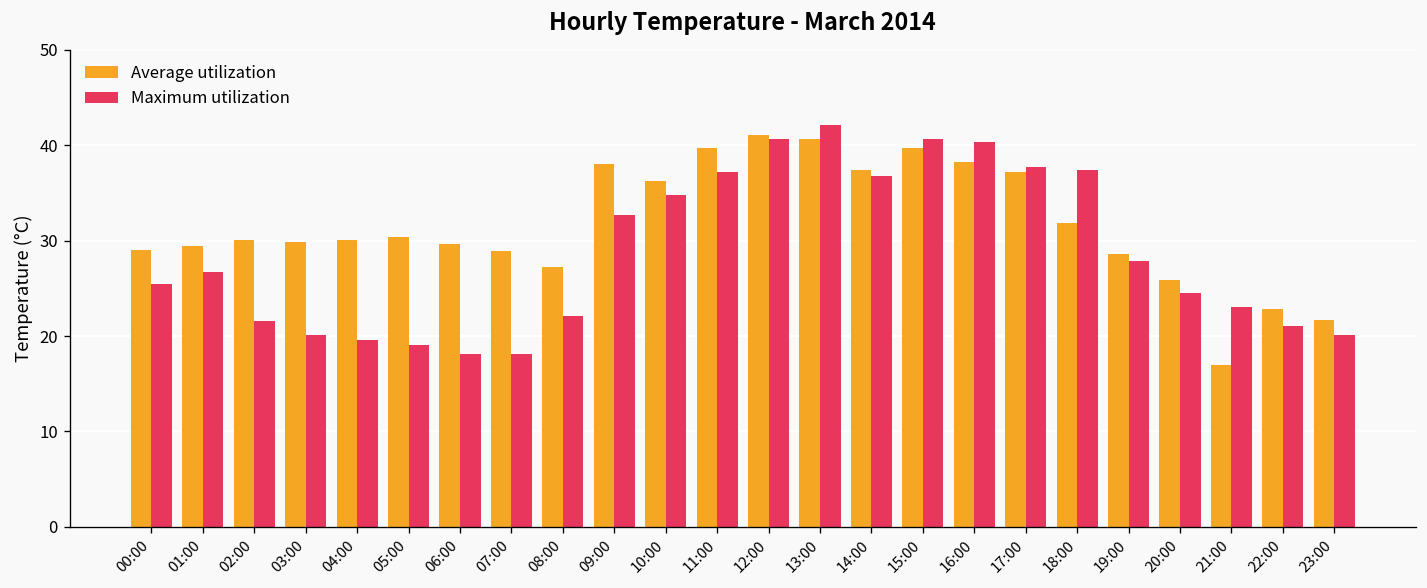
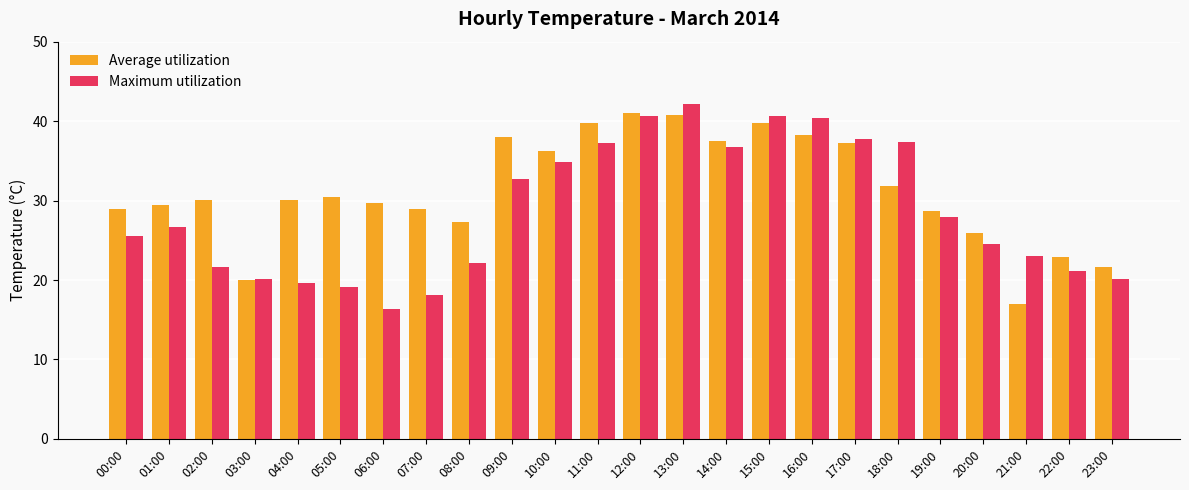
Average utilization, 03:00: 30 -> 20
Maximum utilization, 06:00: 18 -> 16
